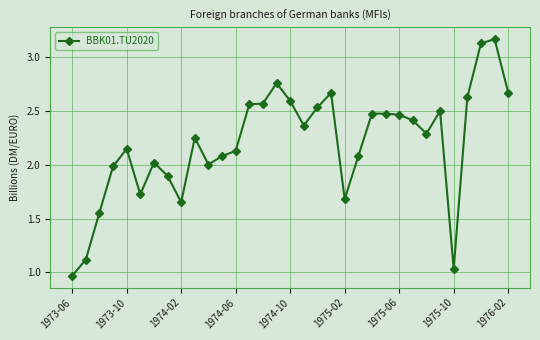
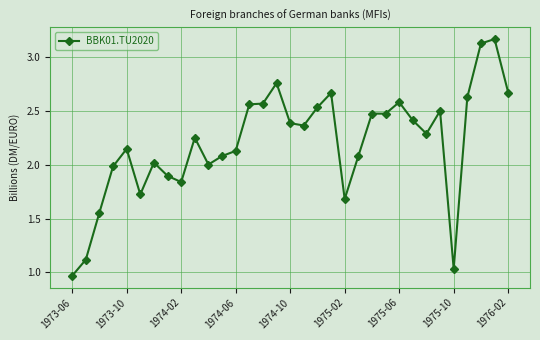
1974-02: 1.65 -> 1.84
1974-10: 2.60 -> 2.39
1975-06: 2.47 -> 2.58
